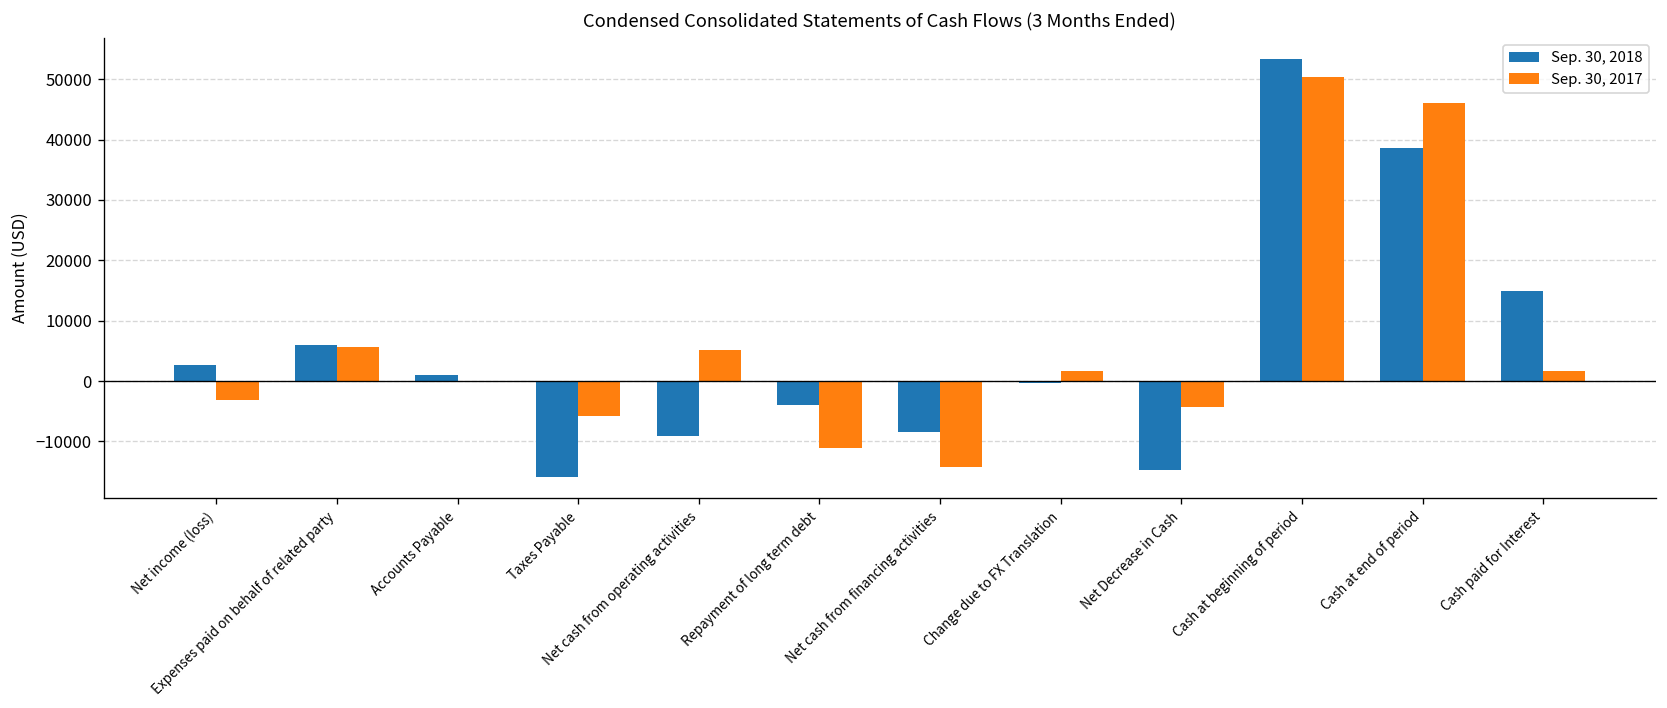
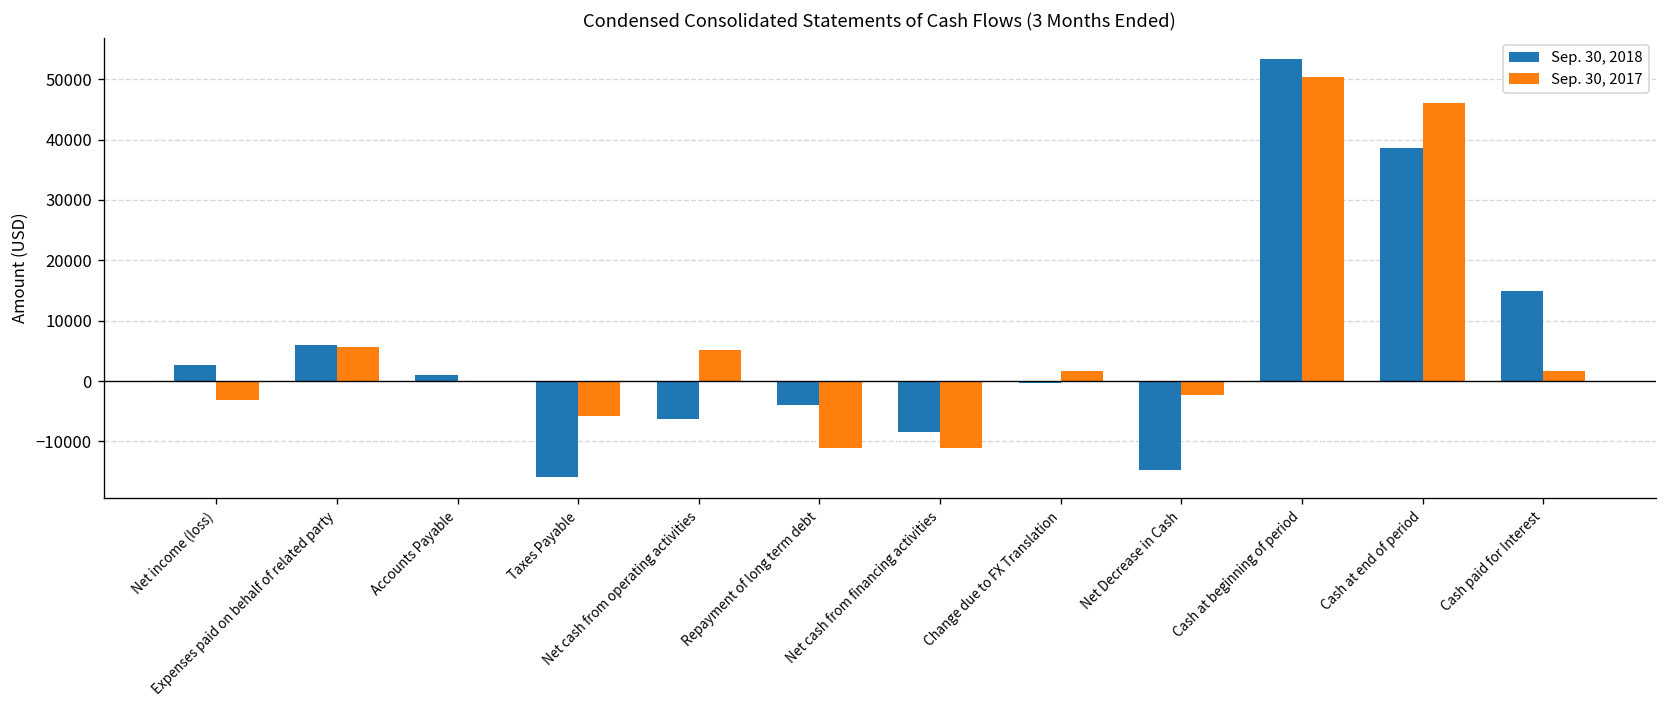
Sep. 30, 2018, Net cash from operating activities: -9000 -> -6000
Sep. 30, 2017, Net cash from financing activities: -14000 -> -11000
Sep. 30, 2017, Net Decrease in Cash: -4000 -> -2000
